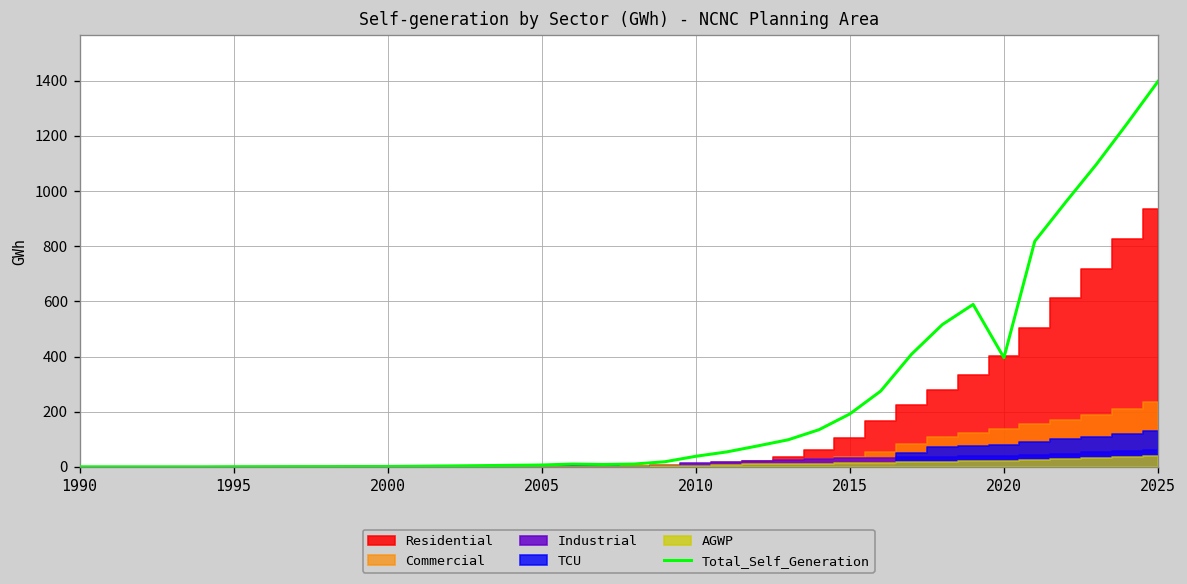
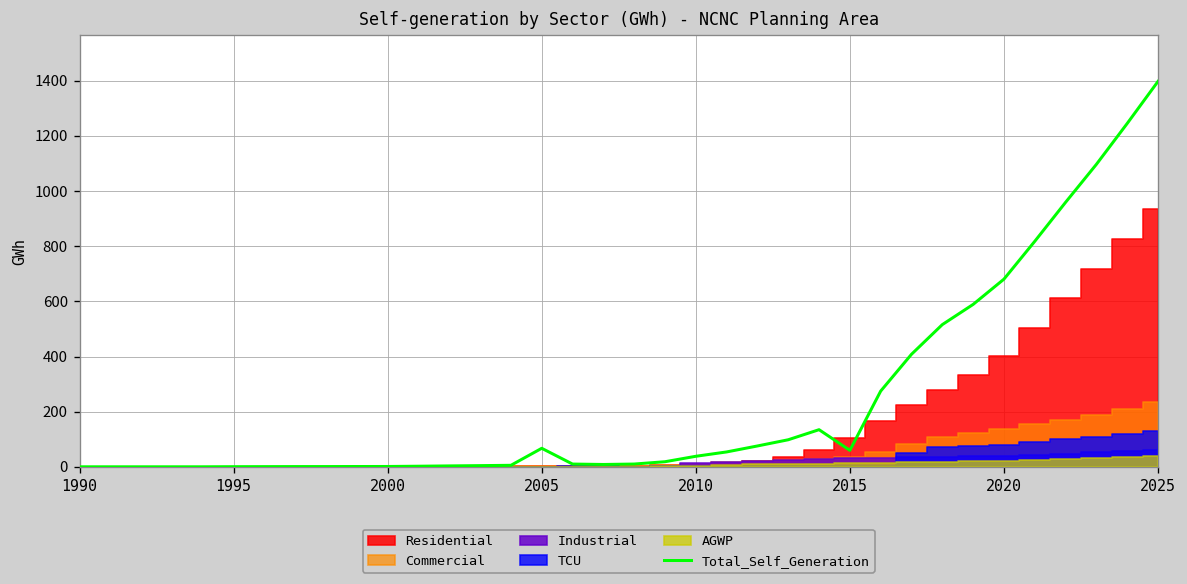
Total_Self_Generation, 2005: 10 -> 70
Total_Self_Generation, 2015: 190 -> 60
Total_Self_Generation, 2020: 400 -> 680
